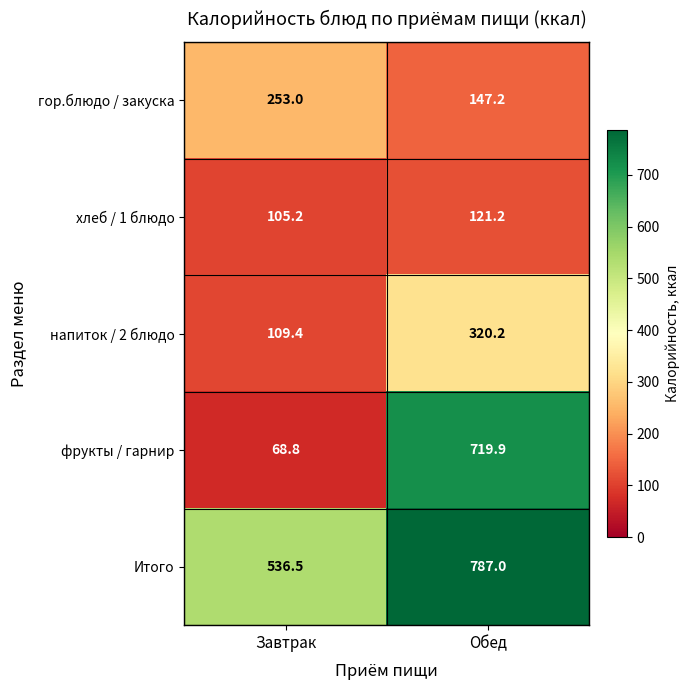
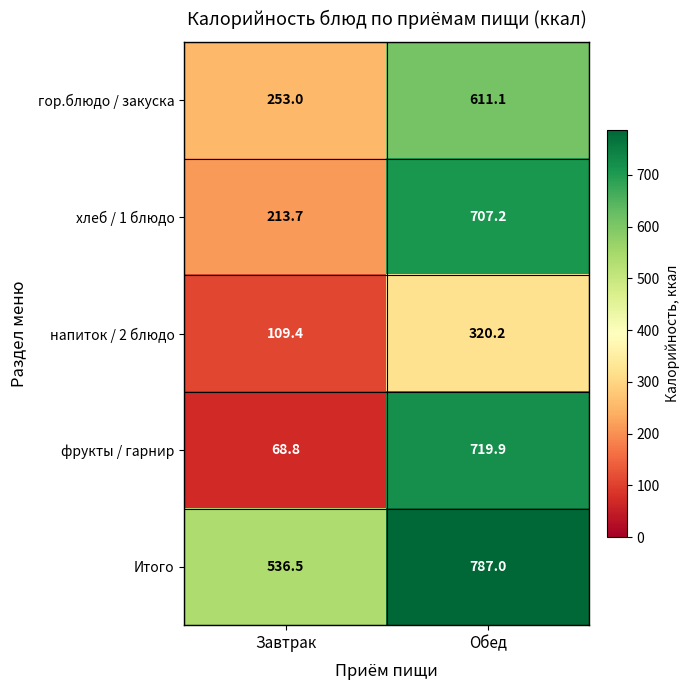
гор.блюдо / закуска, Обед: 147.2 -> 611.1
хлеб / 1 блюдо, Завтрак: 105.2 -> 213.7
хлеб / 1 блюдо, Обед: 121.2 -> 707.2
